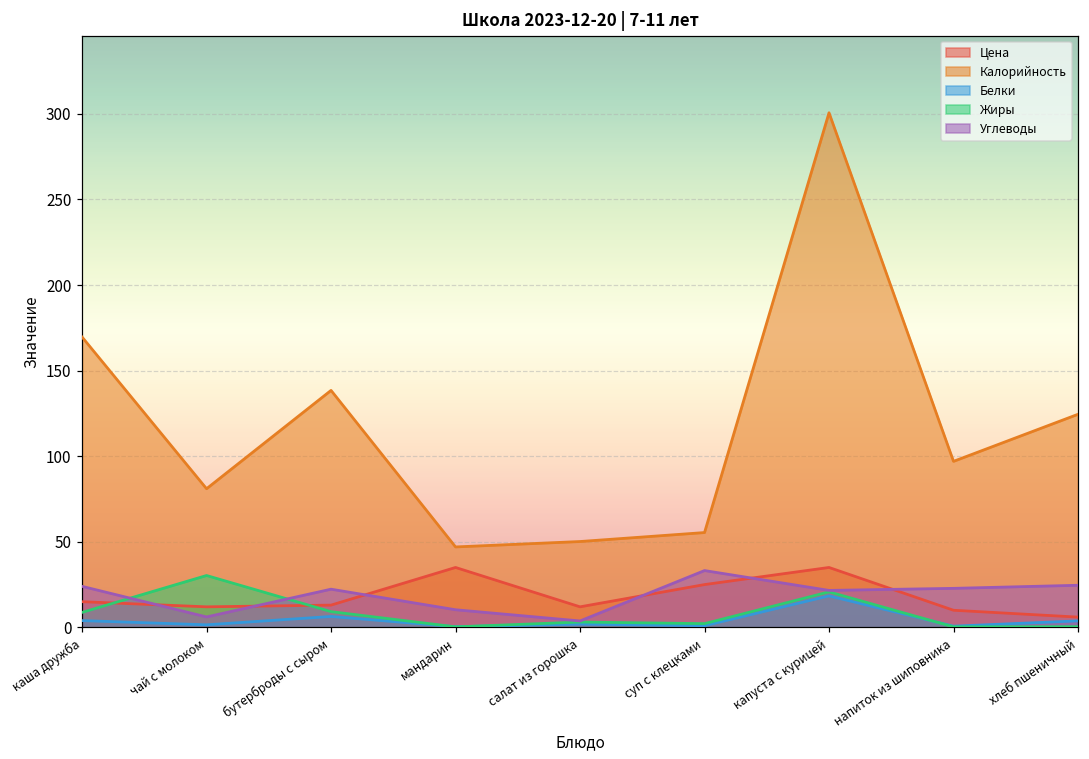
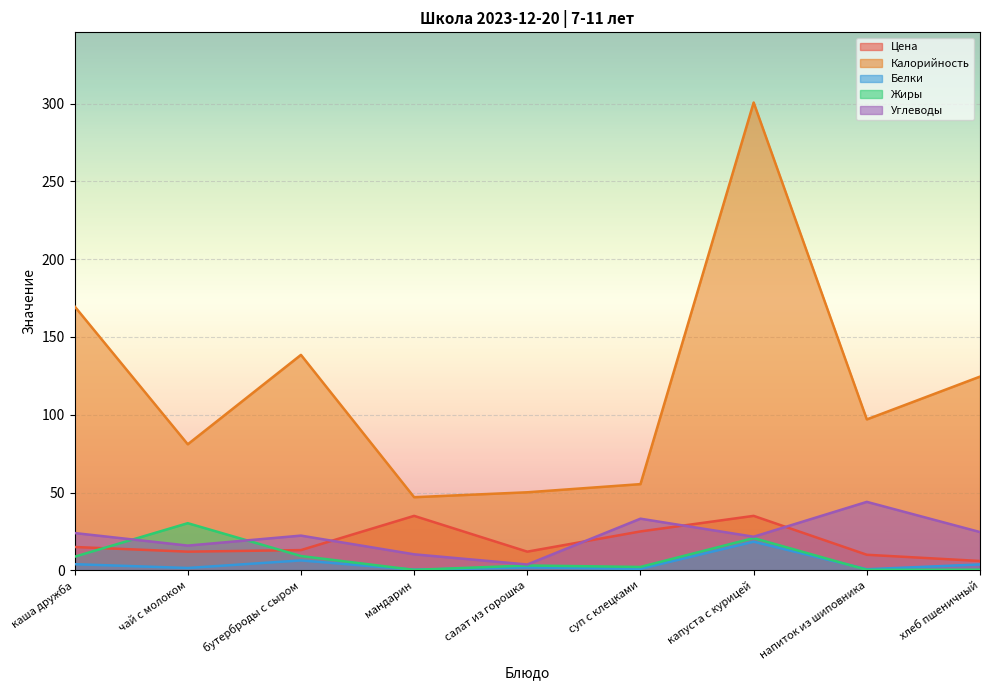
Углеводы, чай с молоком: 6 -> 16
Углеводы, напиток из шиповника: 23 -> 44
